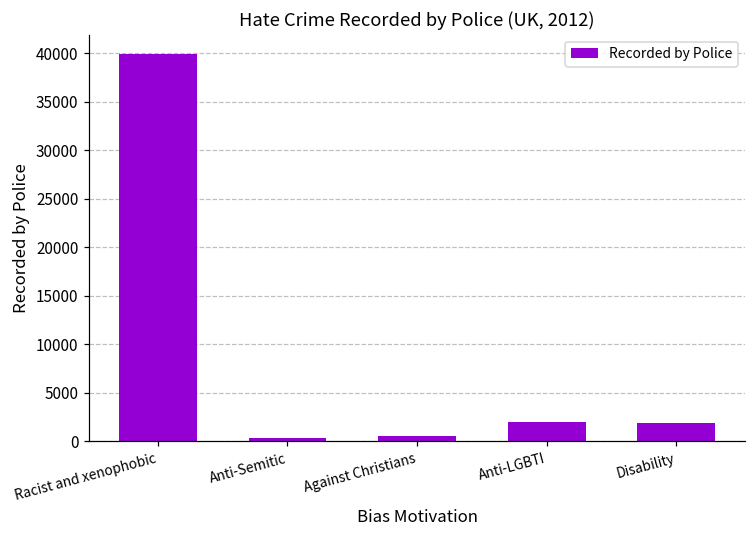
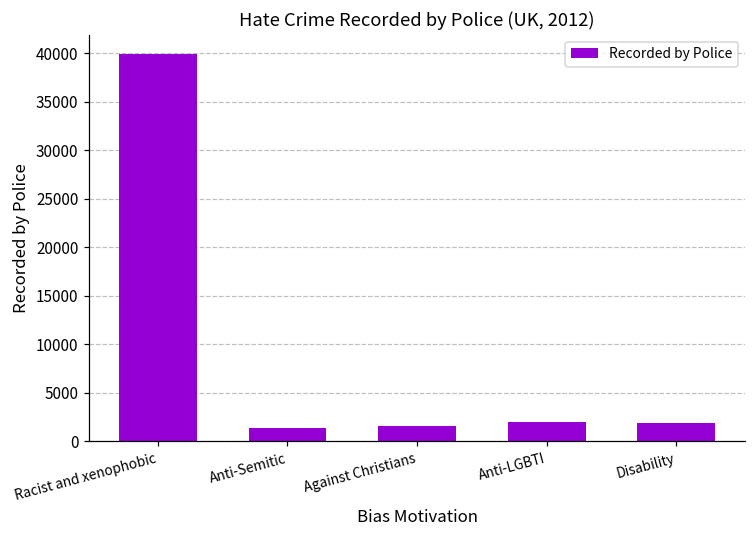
Anti-Semitic: 0 -> 1000
Against Christians: 1000 -> 2000
